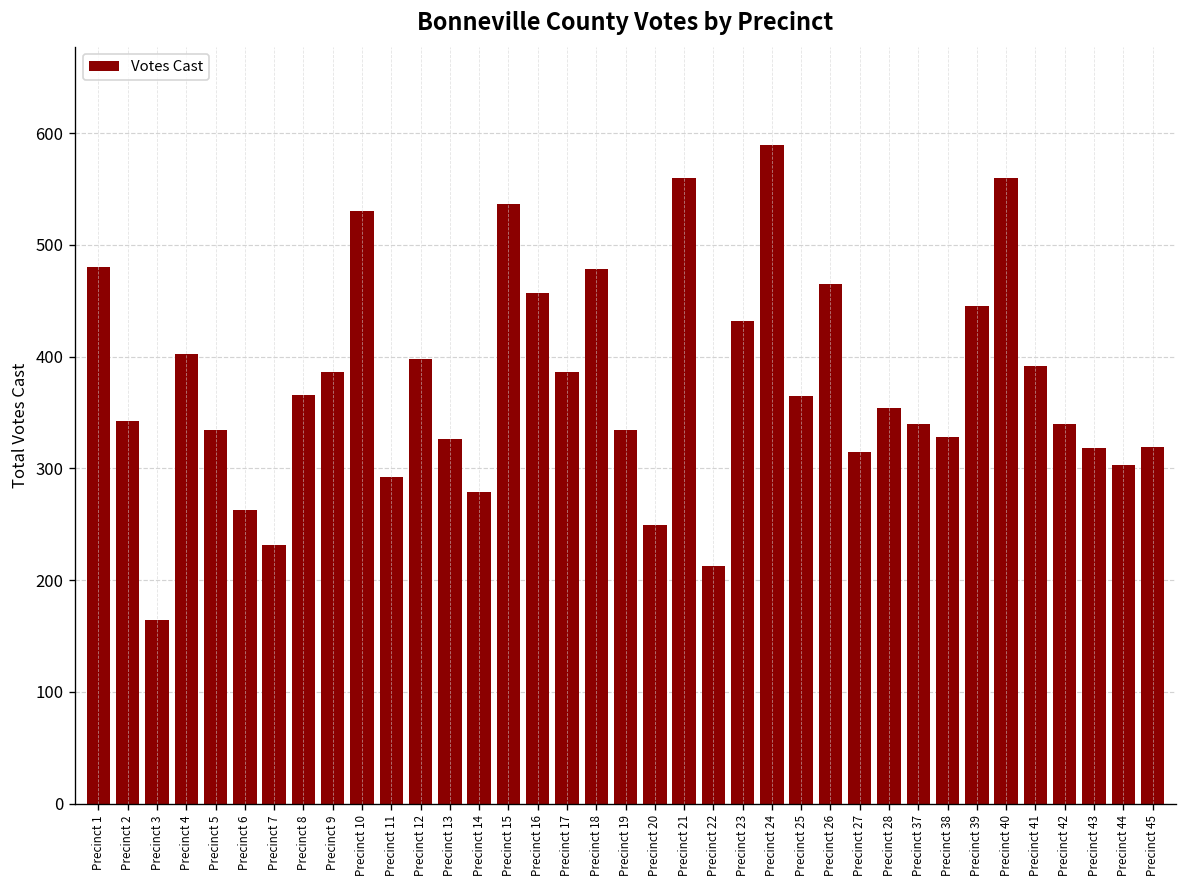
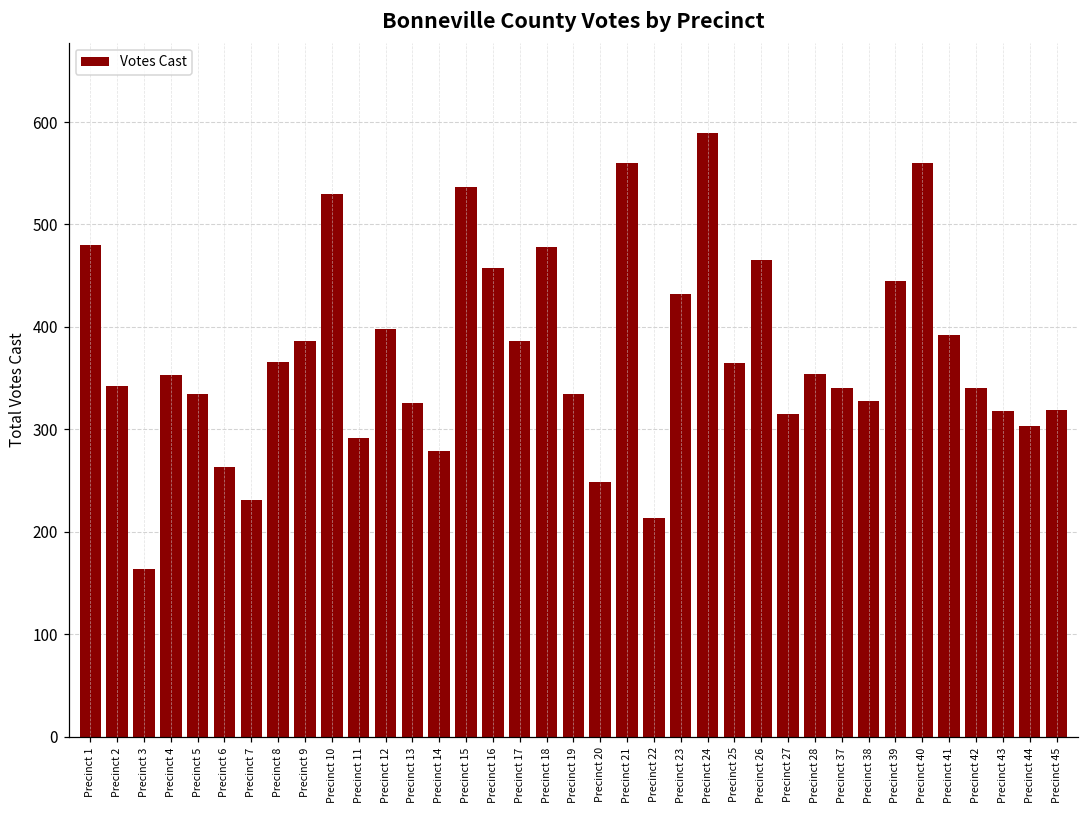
Precinct 4: 400 -> 350
